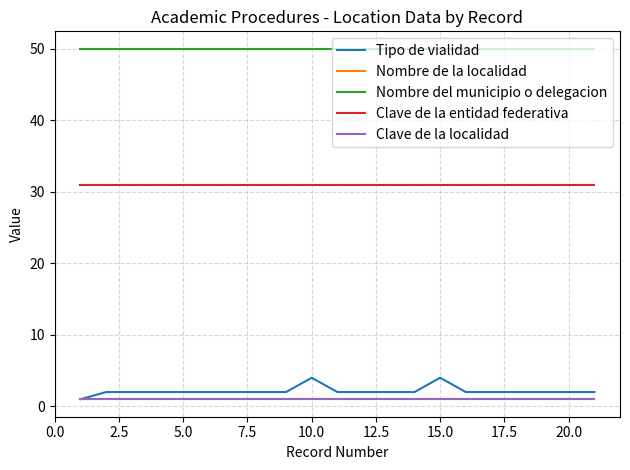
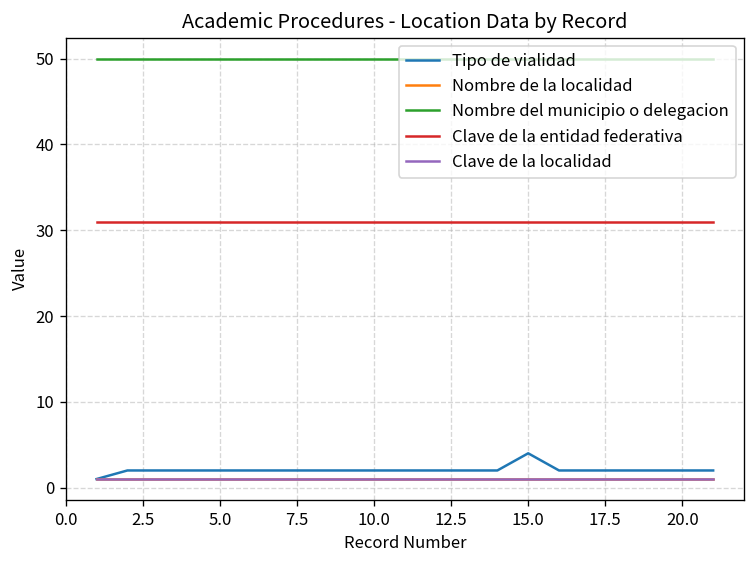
Tipo de vialidad, 10.0: 4 -> 2
